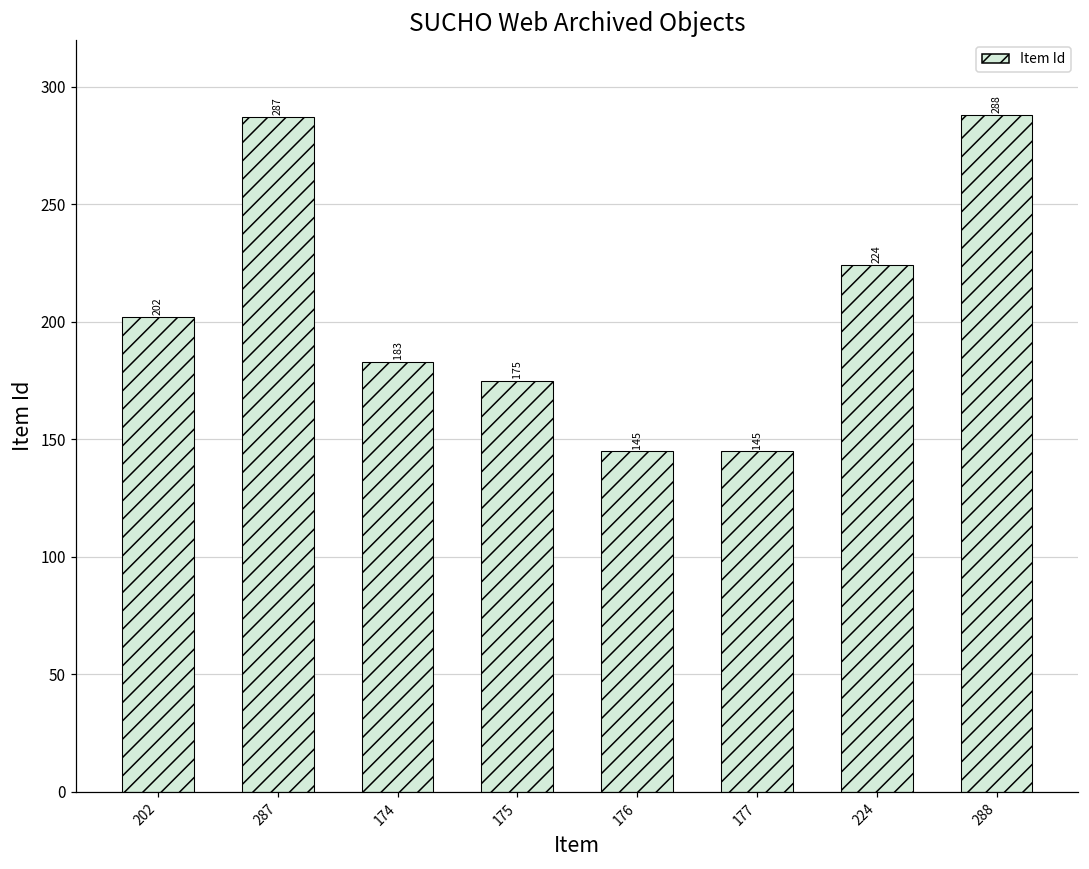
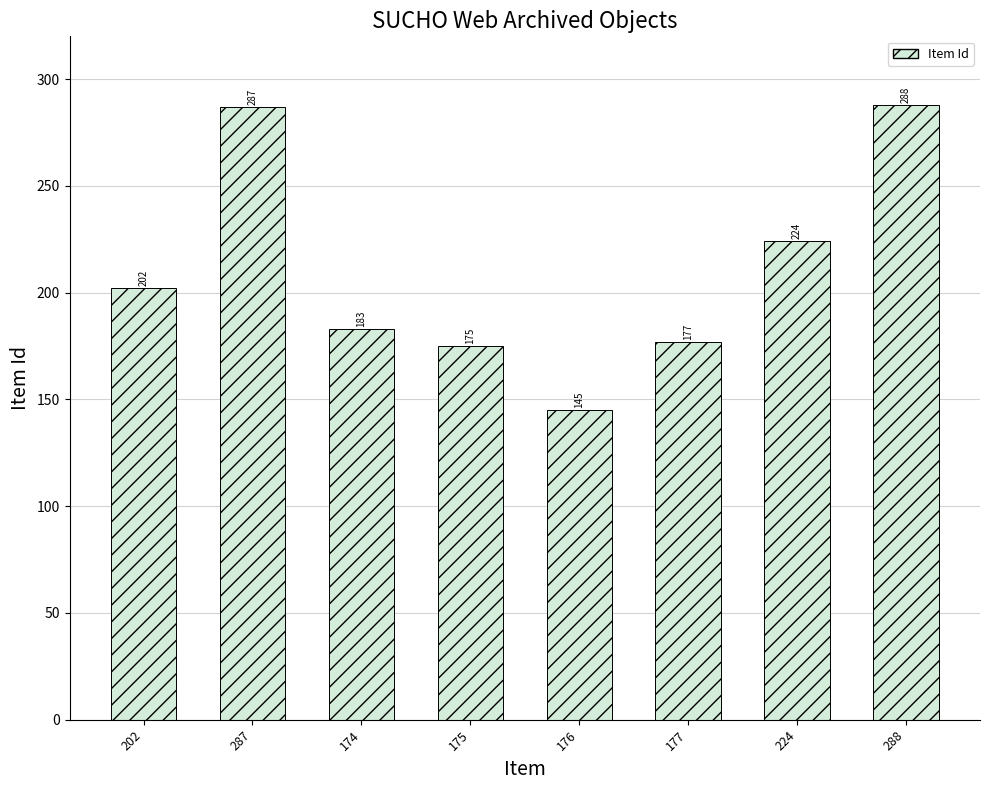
177: 145 -> 177
